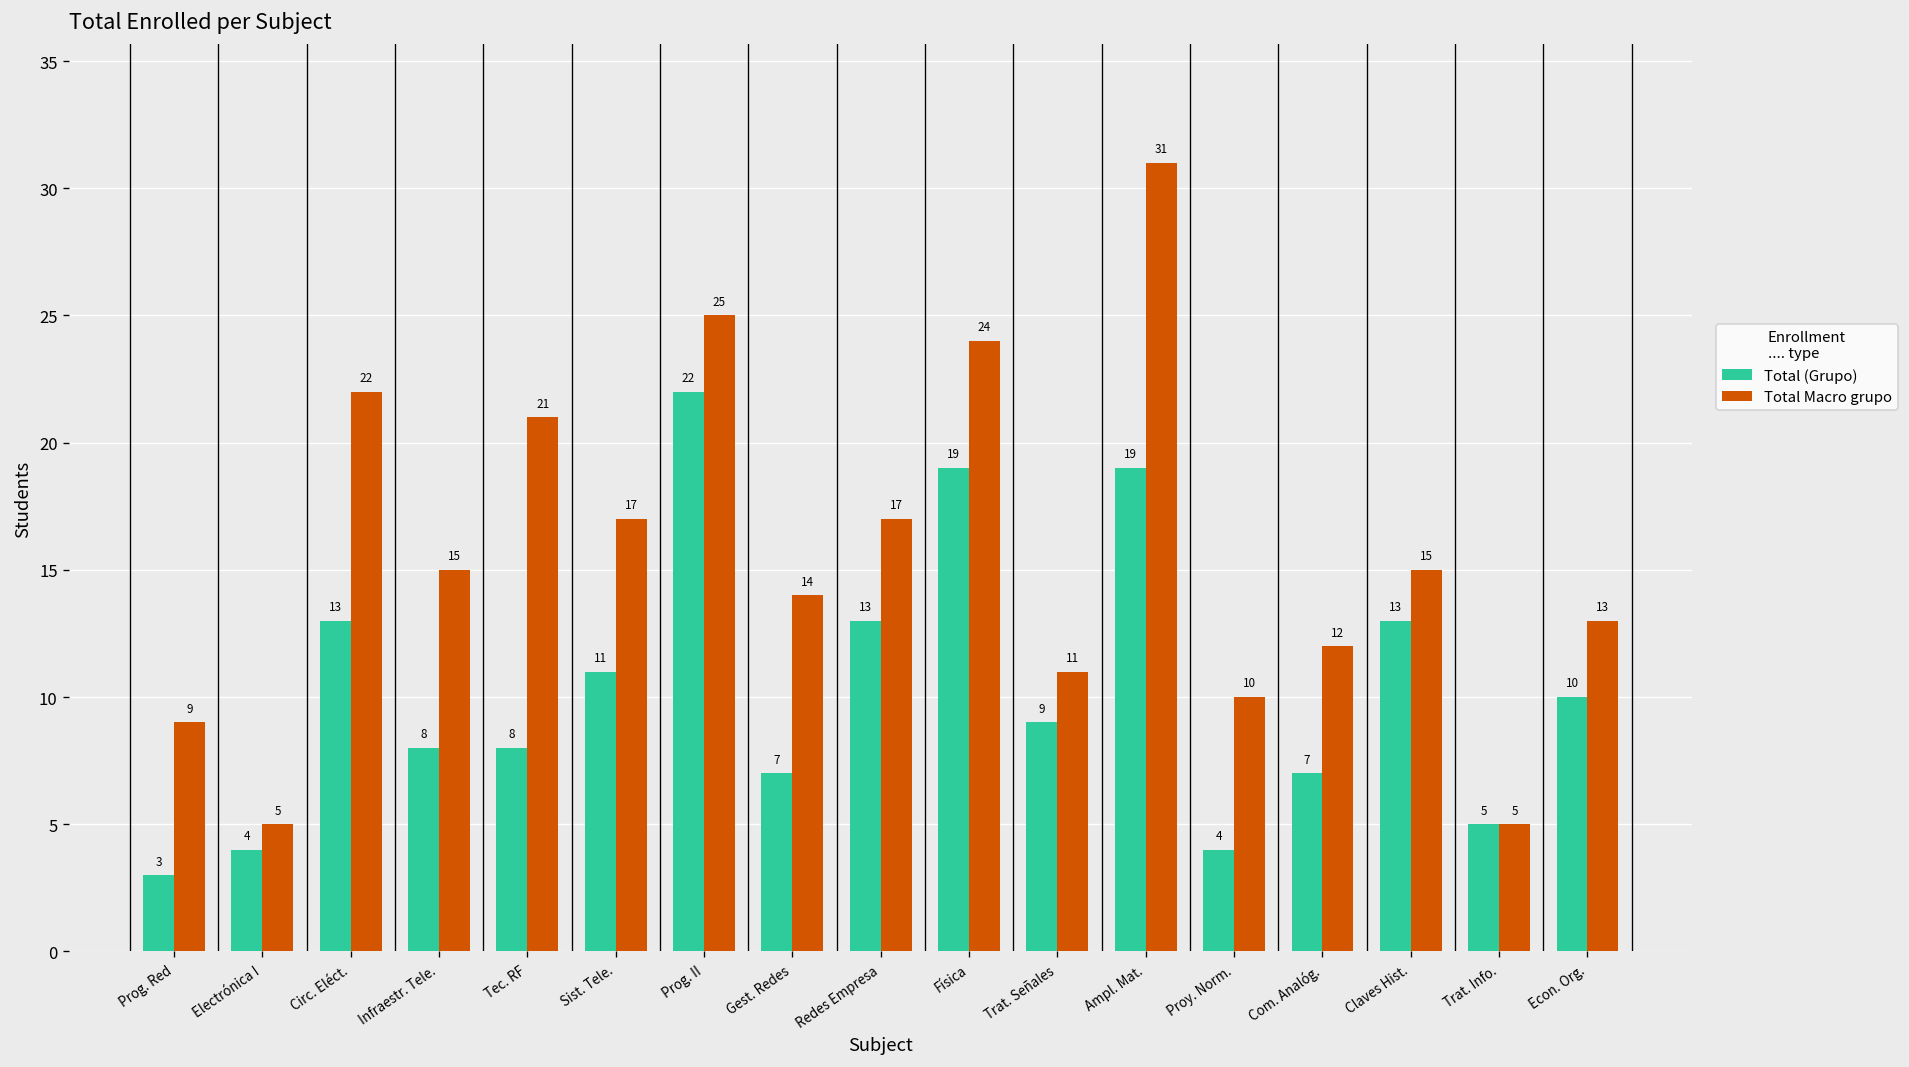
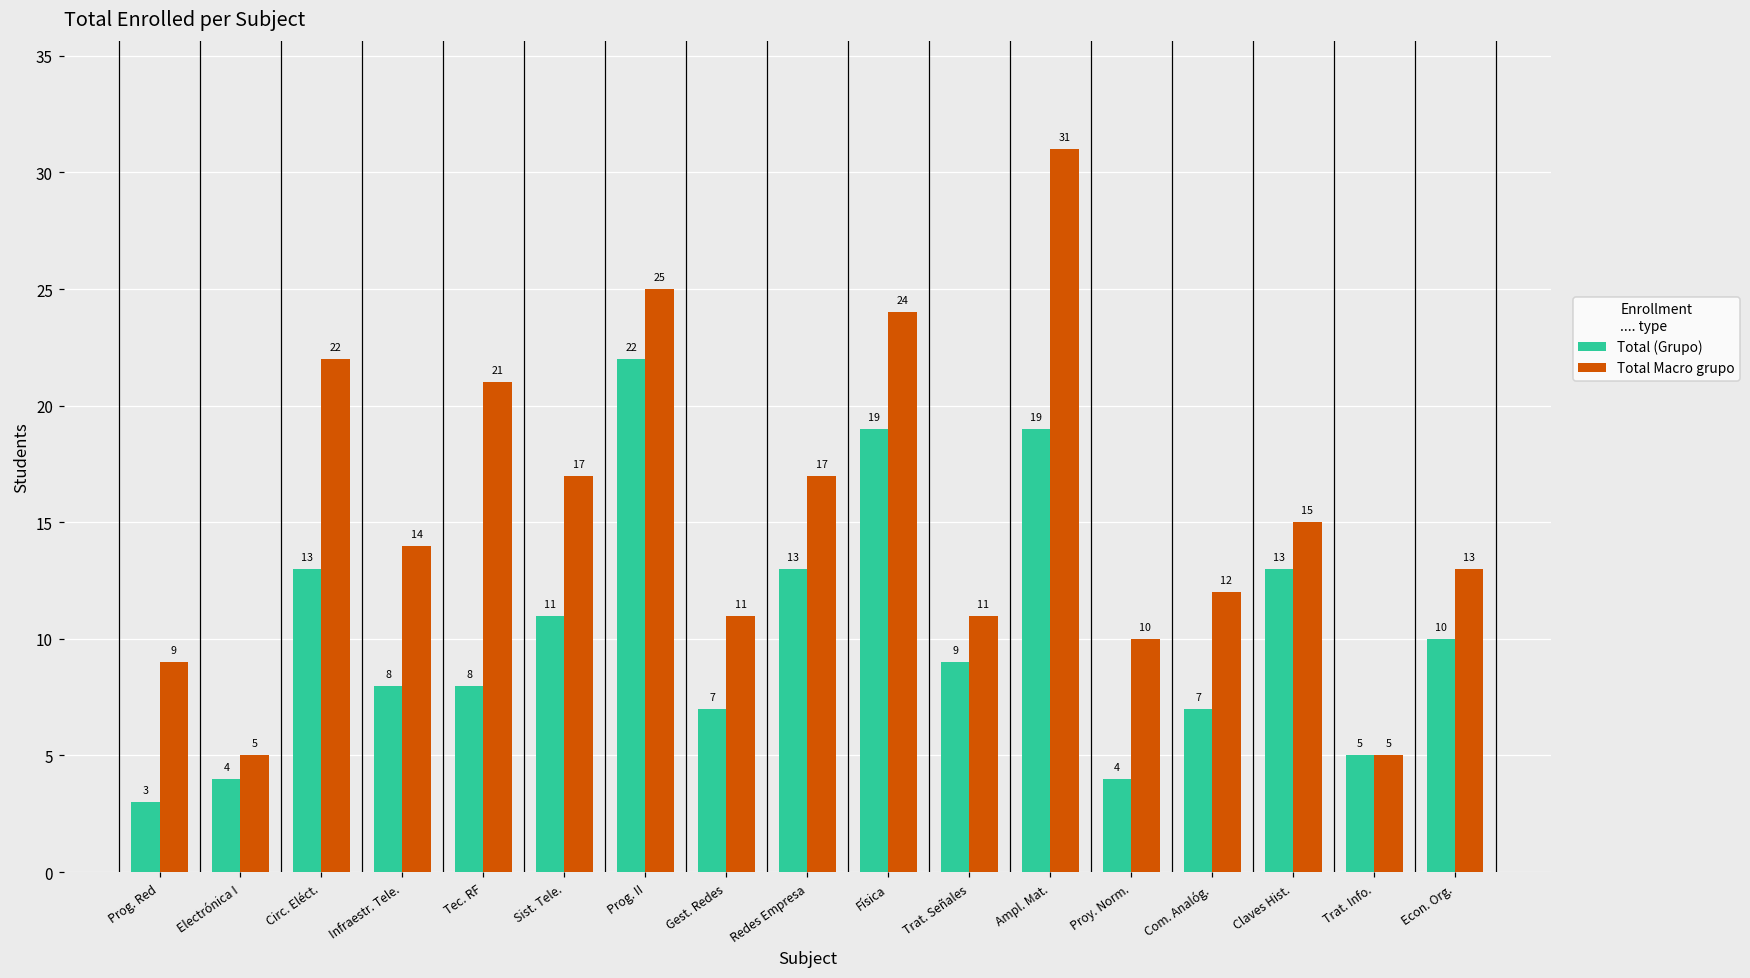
Total Macro grupo, Infraestr. Tele.: 15 -> 14
Total Macro grupo, Gest. Redes: 14 -> 11
